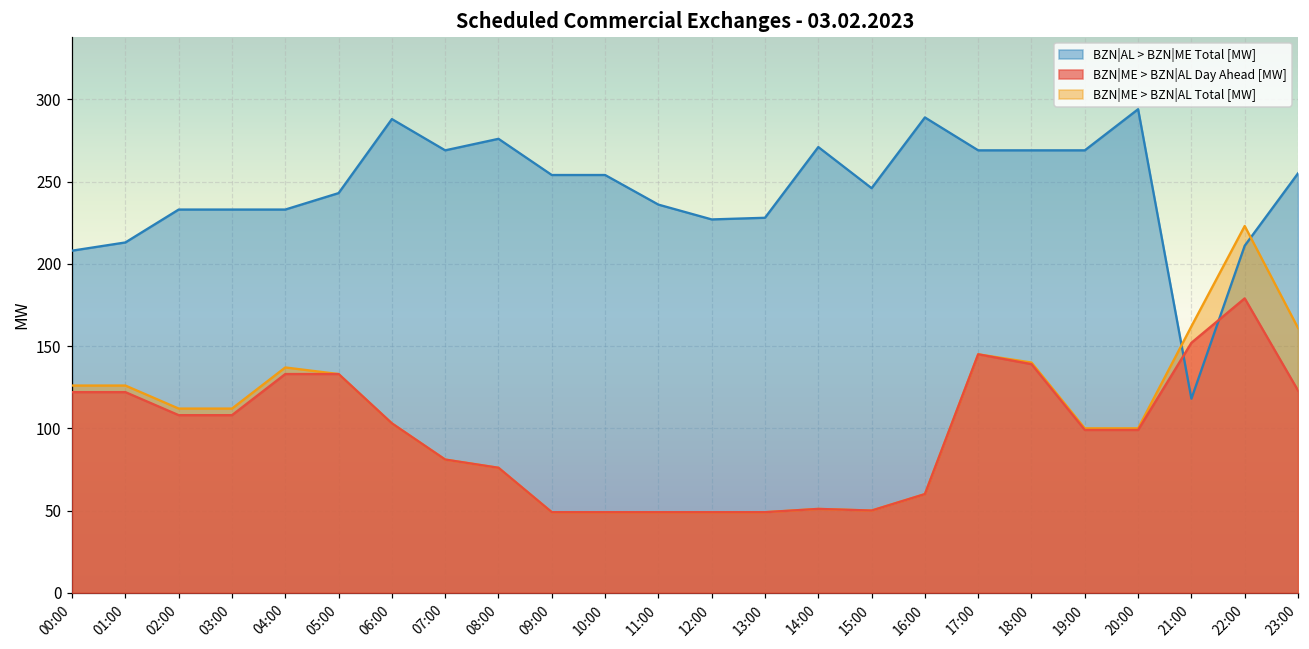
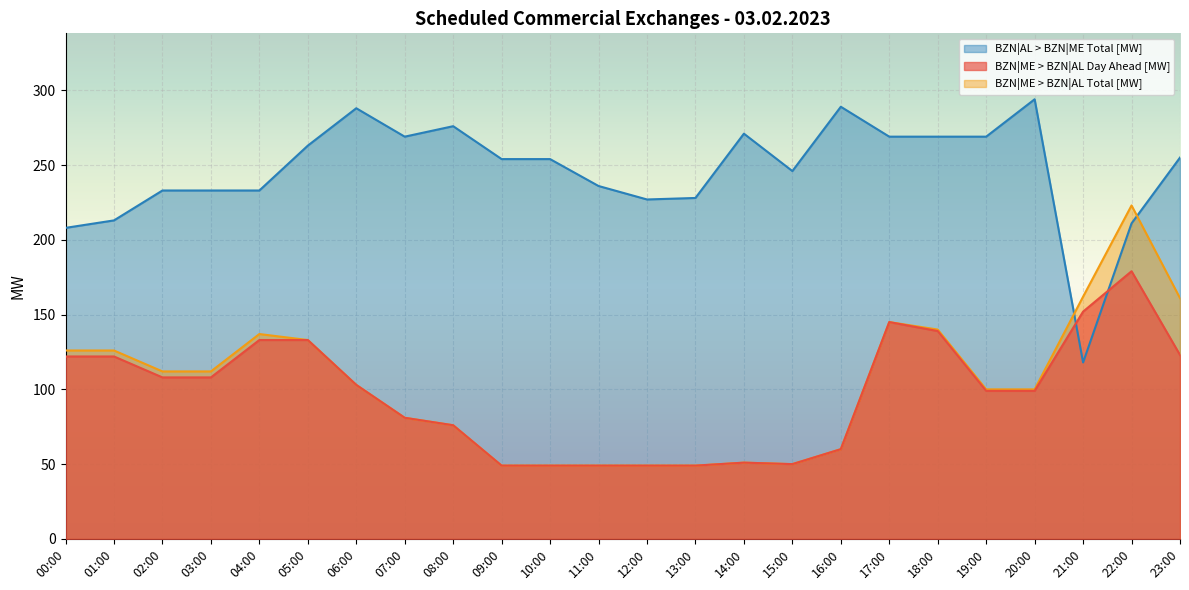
BZN|AL > BZN|ME Total [MW], 05:00: 243 -> 263
